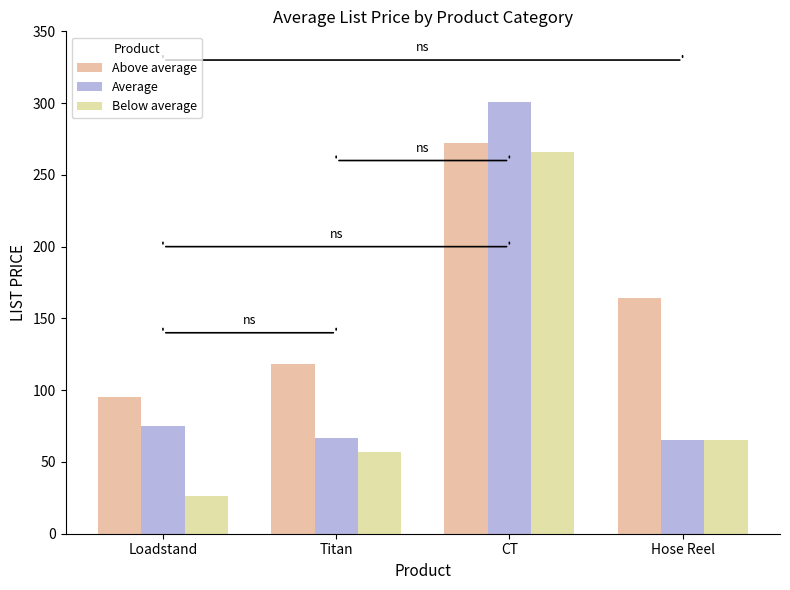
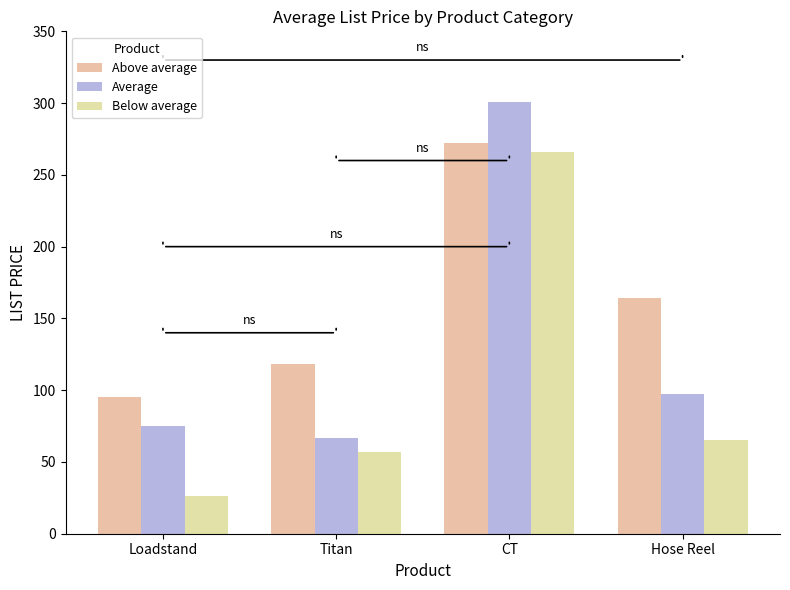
Average, Hose Reel: 65 -> 97
